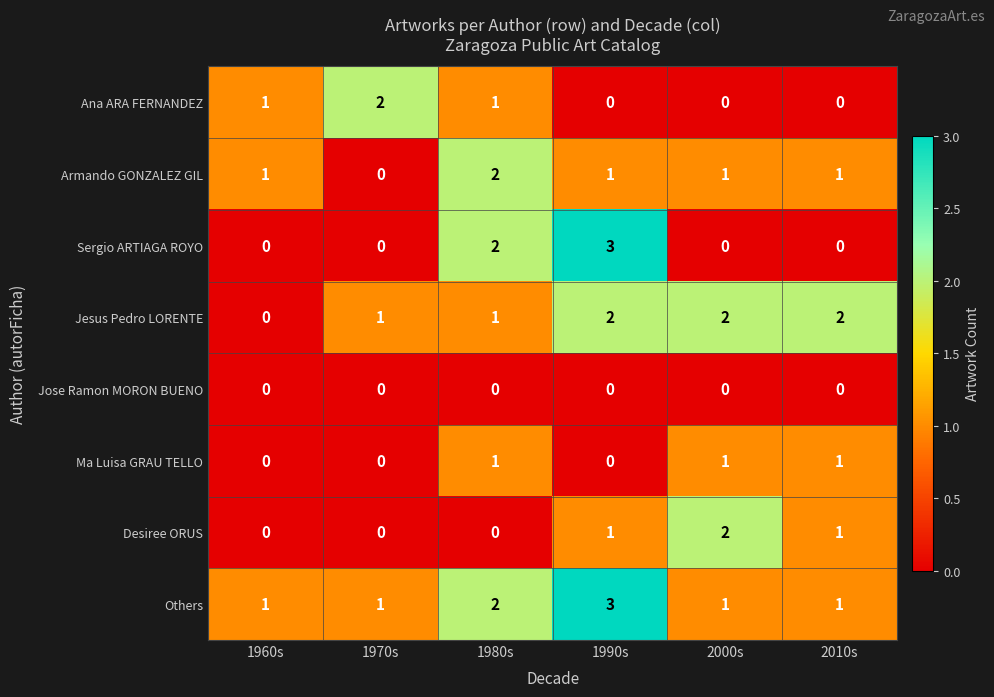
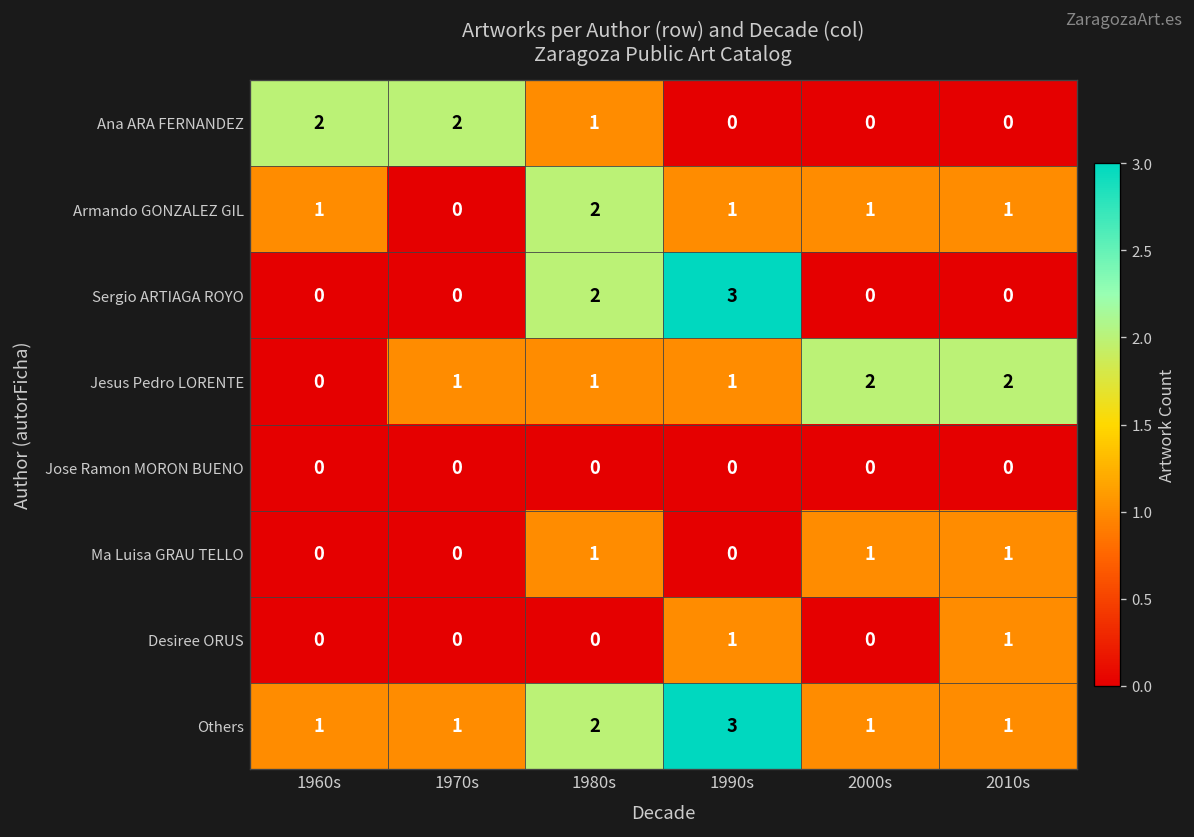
Ana ARA FERNANDEZ, 1960s: 1 -> 2
Jesus Pedro LORENTE, 1990s: 2 -> 1
Desiree ORUS, 2000s: 2 -> 0
